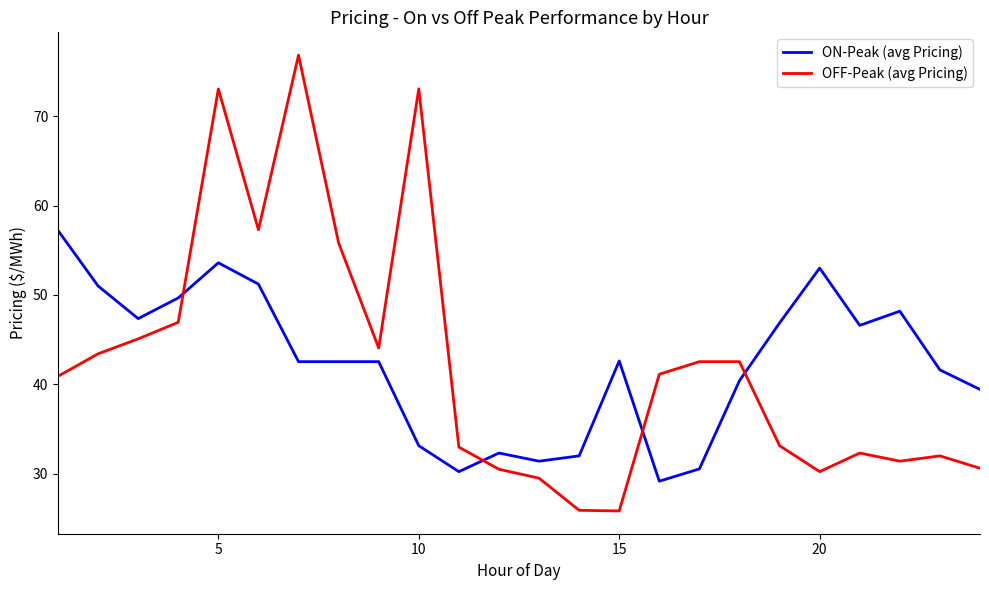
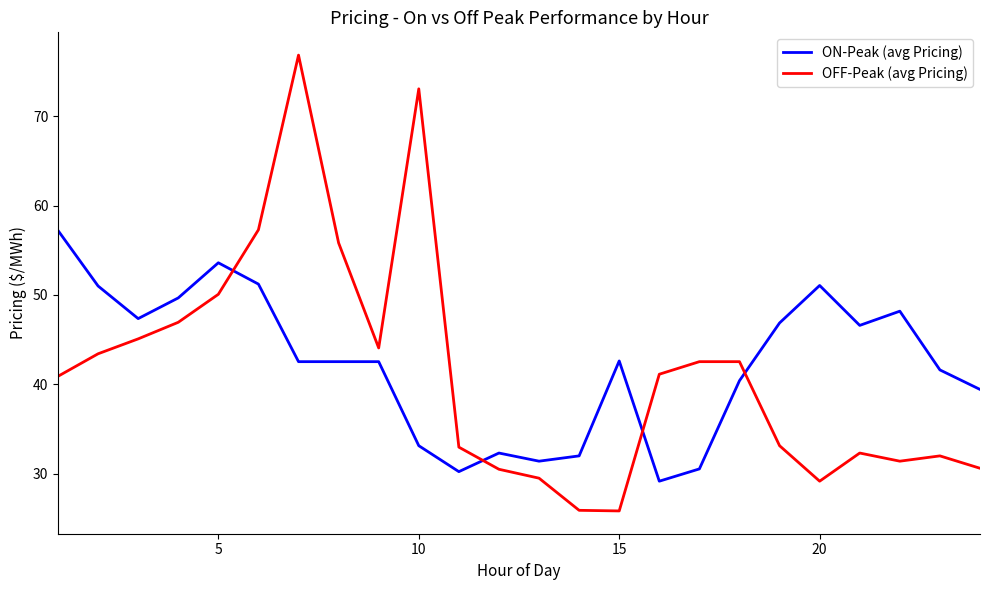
OFF-Peak (avg Pricing), 5: 73 -> 50
ON-Peak (avg Pricing), 20: 53 -> 51
OFF-Peak (avg Pricing), 20: 30 -> 29
